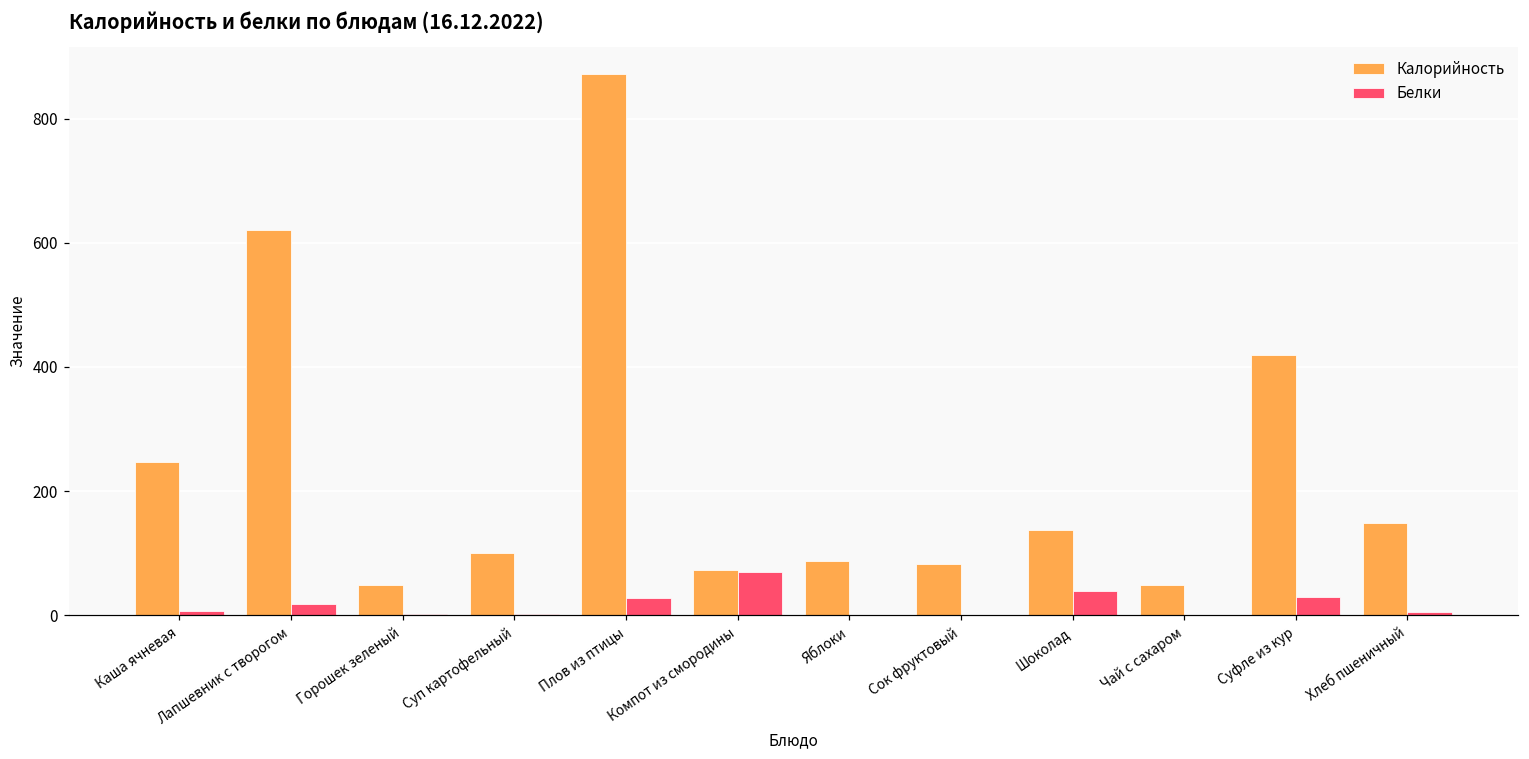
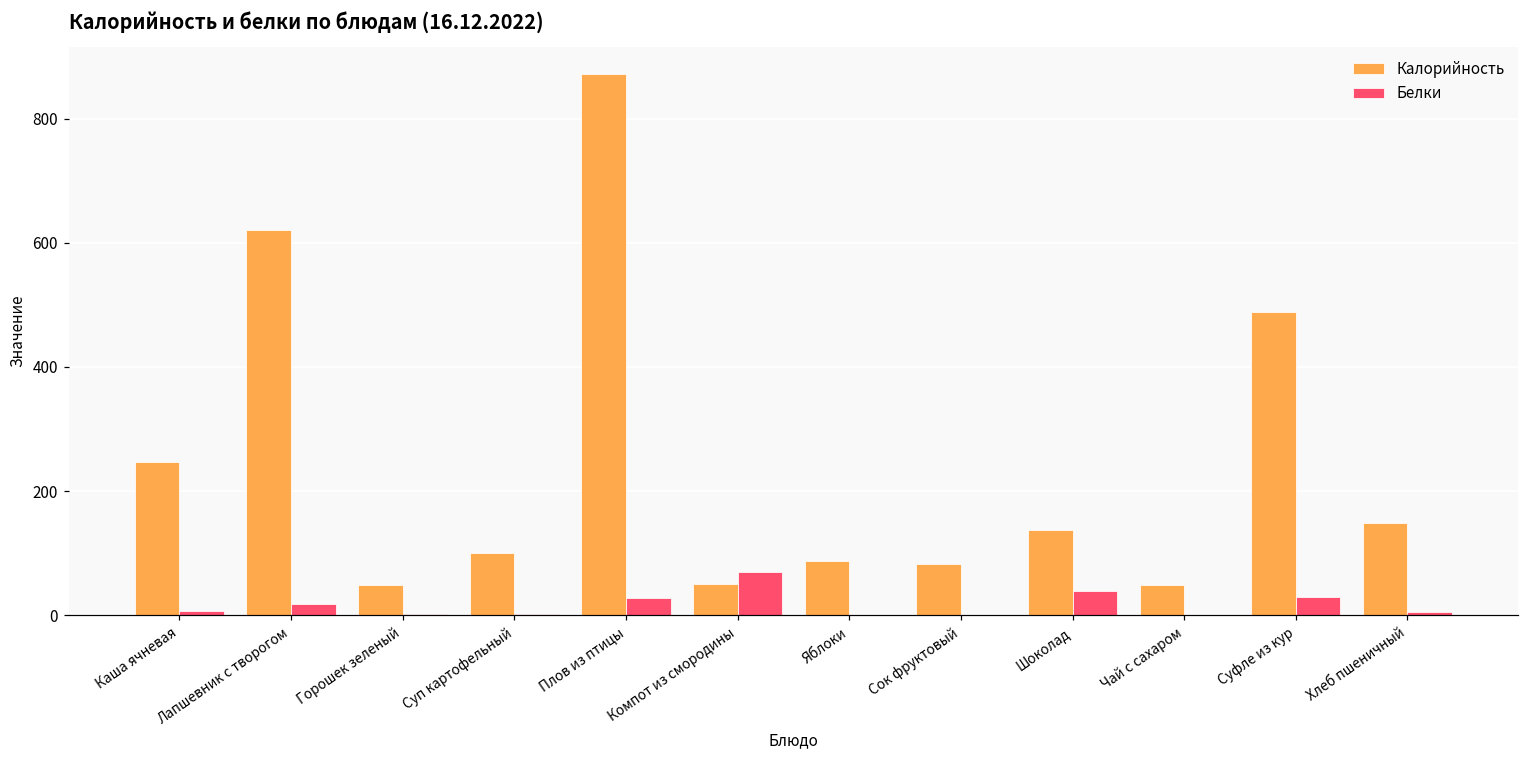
Калорийность, Компот из смородины: 70 -> 50
Калорийность, Суфле из кур: 420 -> 490
